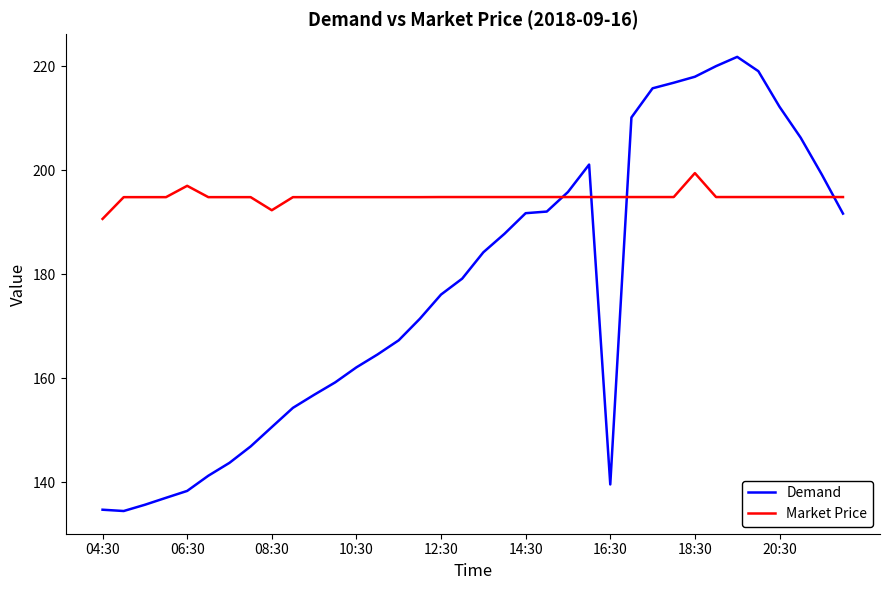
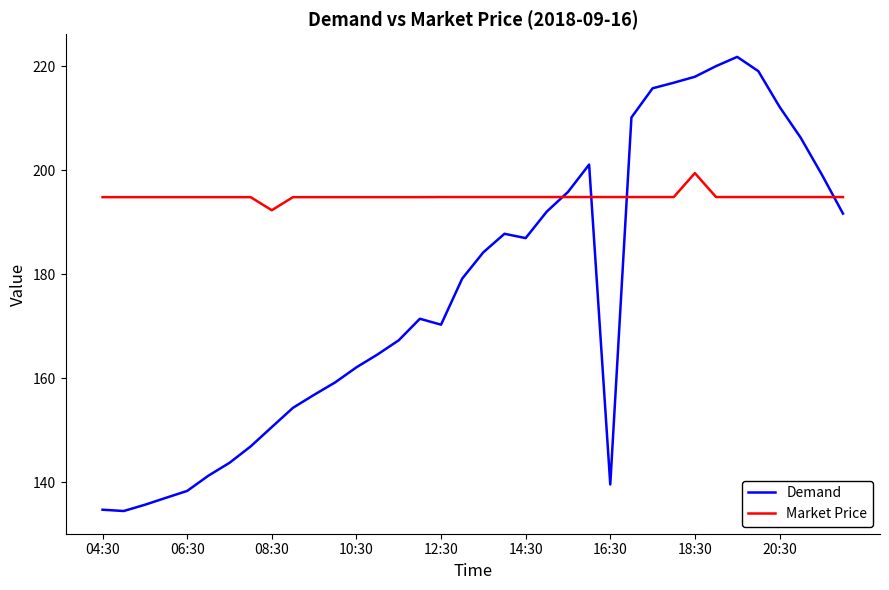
Market Price, 04:30: 191 -> 195
Market Price, 06:30: 197 -> 195
Demand, 12:30: 176 -> 170
Demand, 14:30: 192 -> 187
